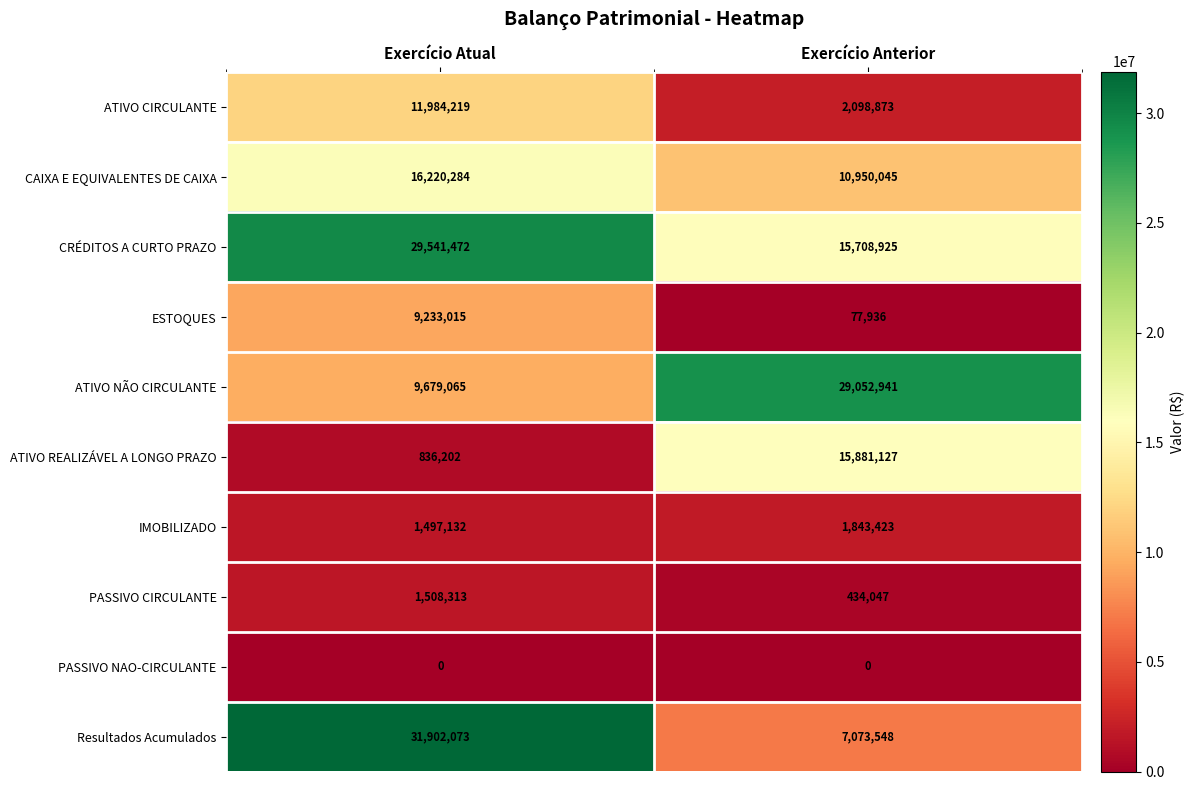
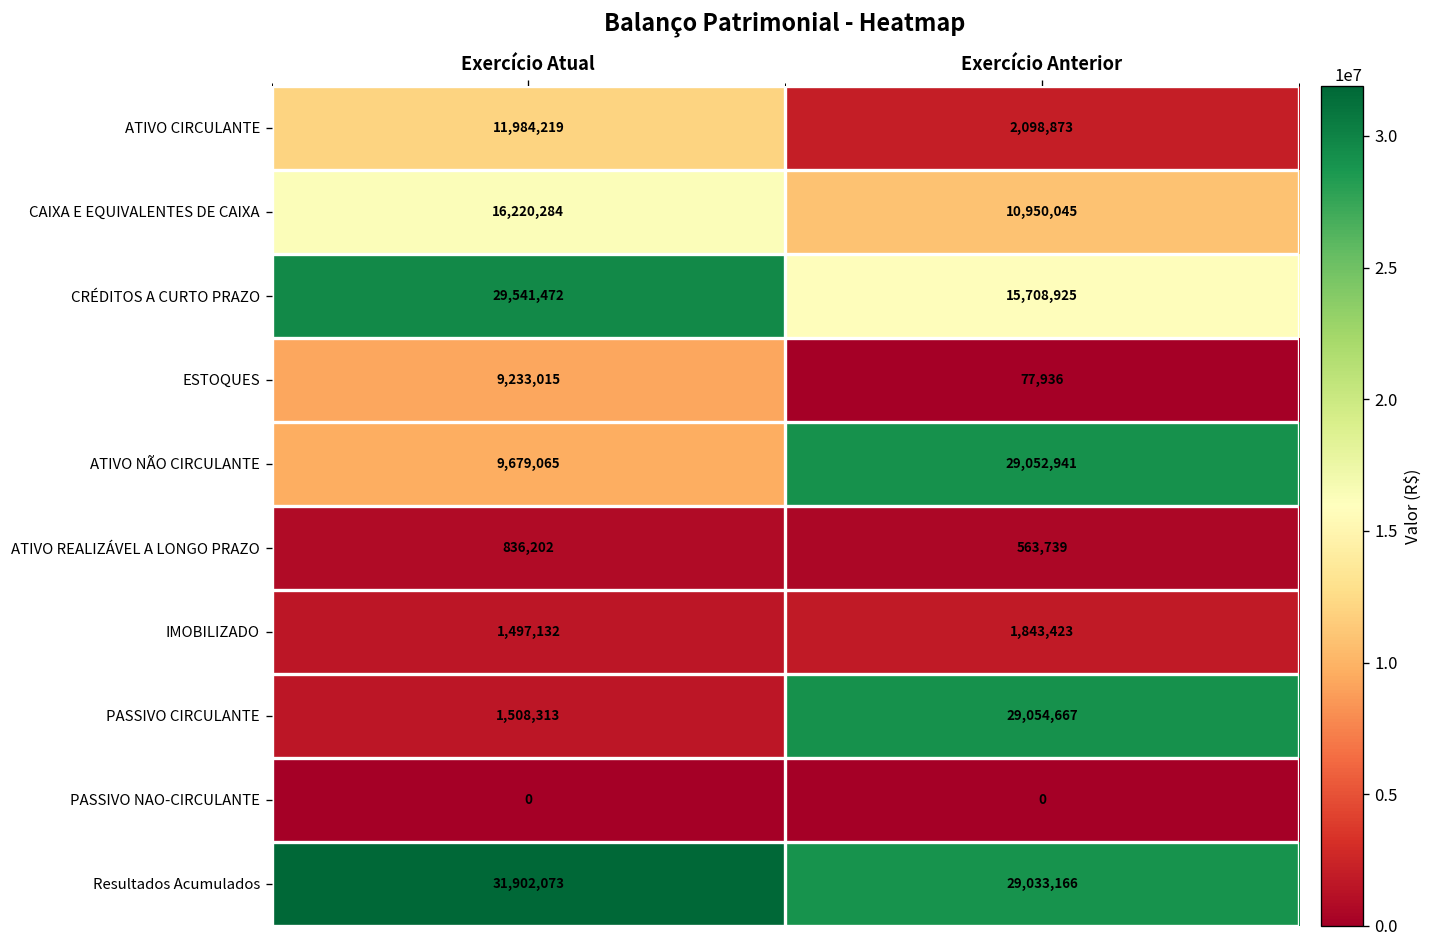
ATIVO REALIZÁVEL A LONGO PRAZO, Exercício Anterior: 15,881,127 -> 563,739
PASSIVO CIRCULANTE, Exercício Anterior: 434,047 -> 29,054,667
Resultados Acumulados, Exercício Anterior: 7,073,548 -> 29,033,166
